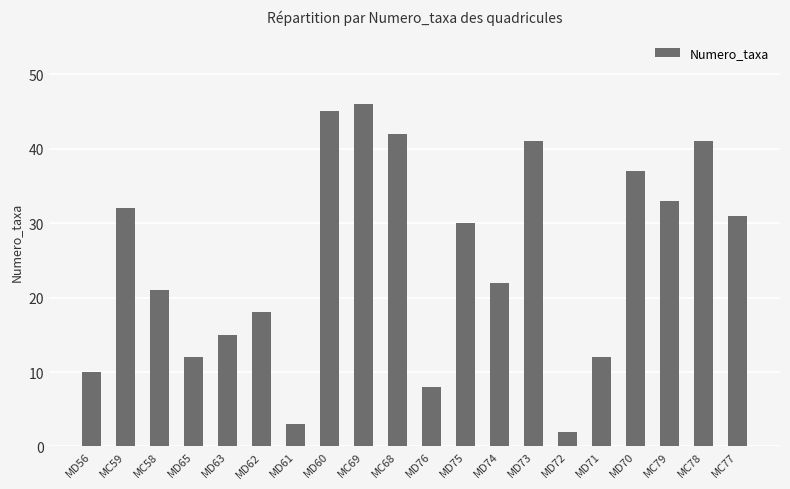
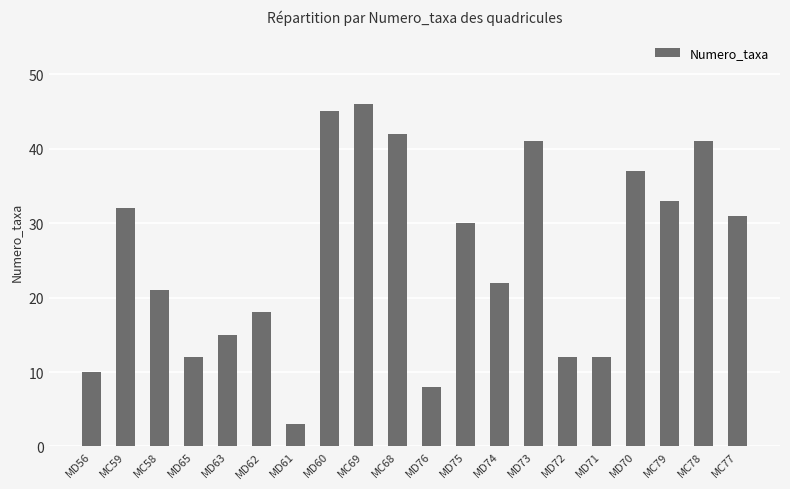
MD72: 2 -> 12
